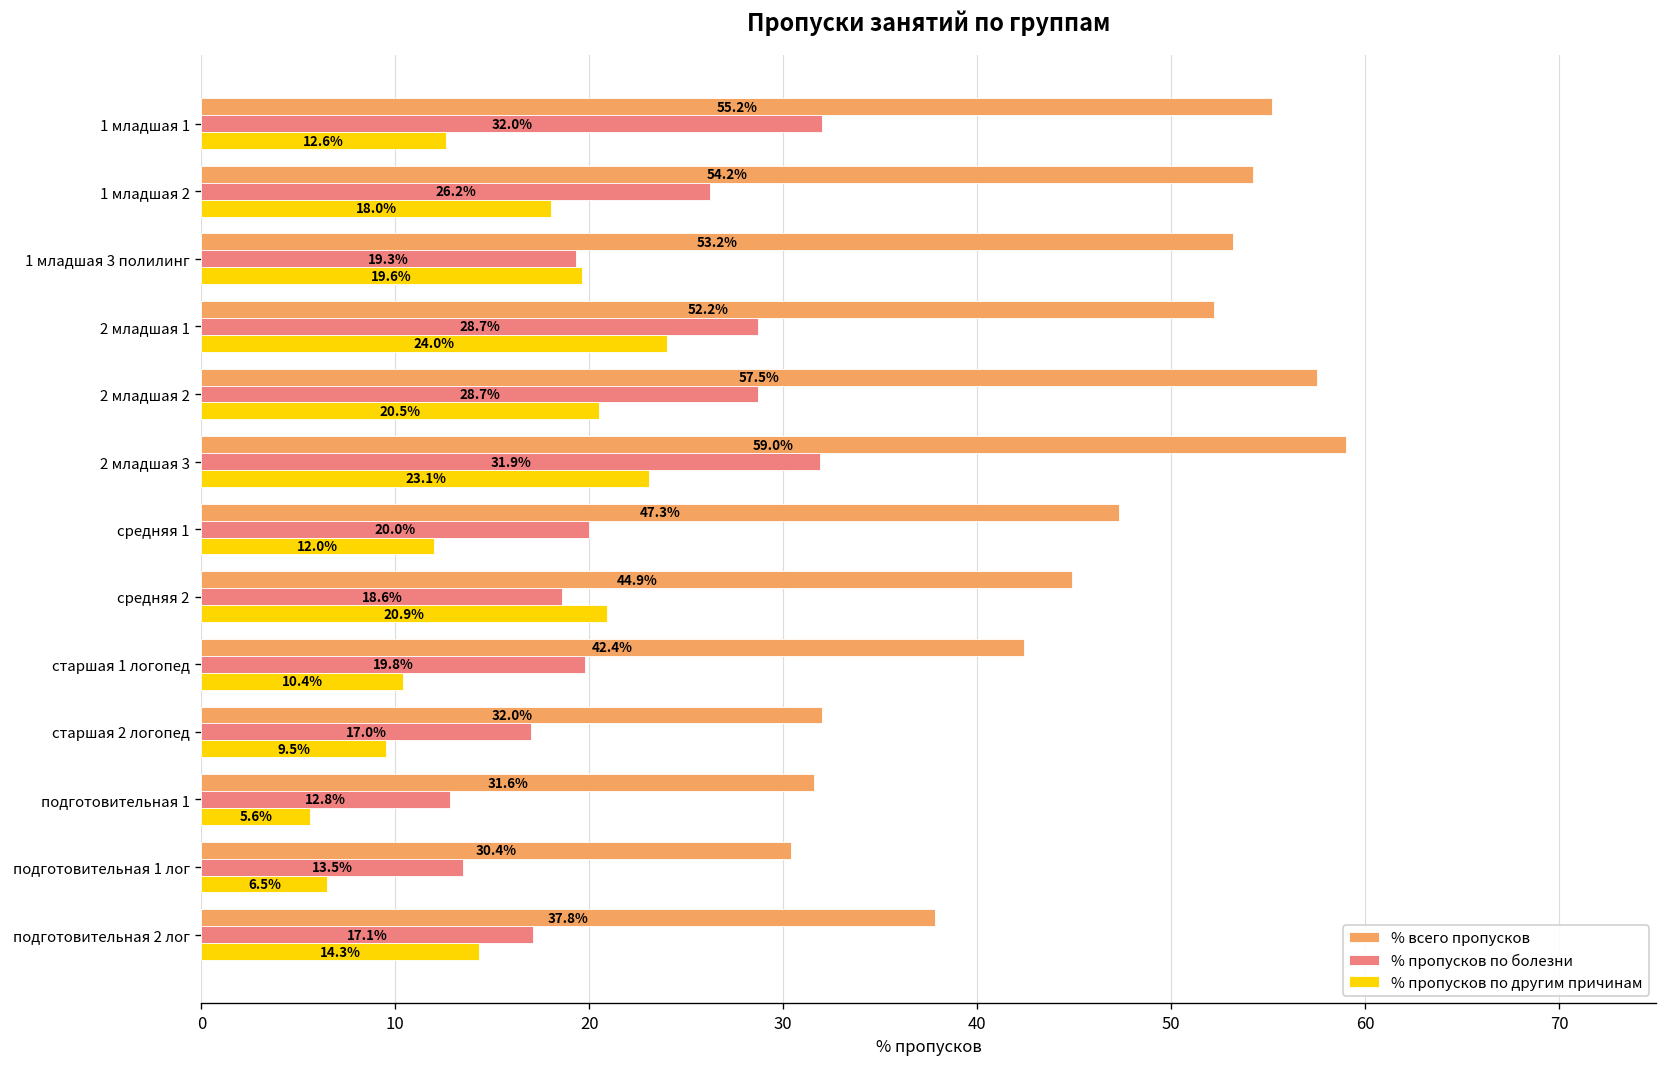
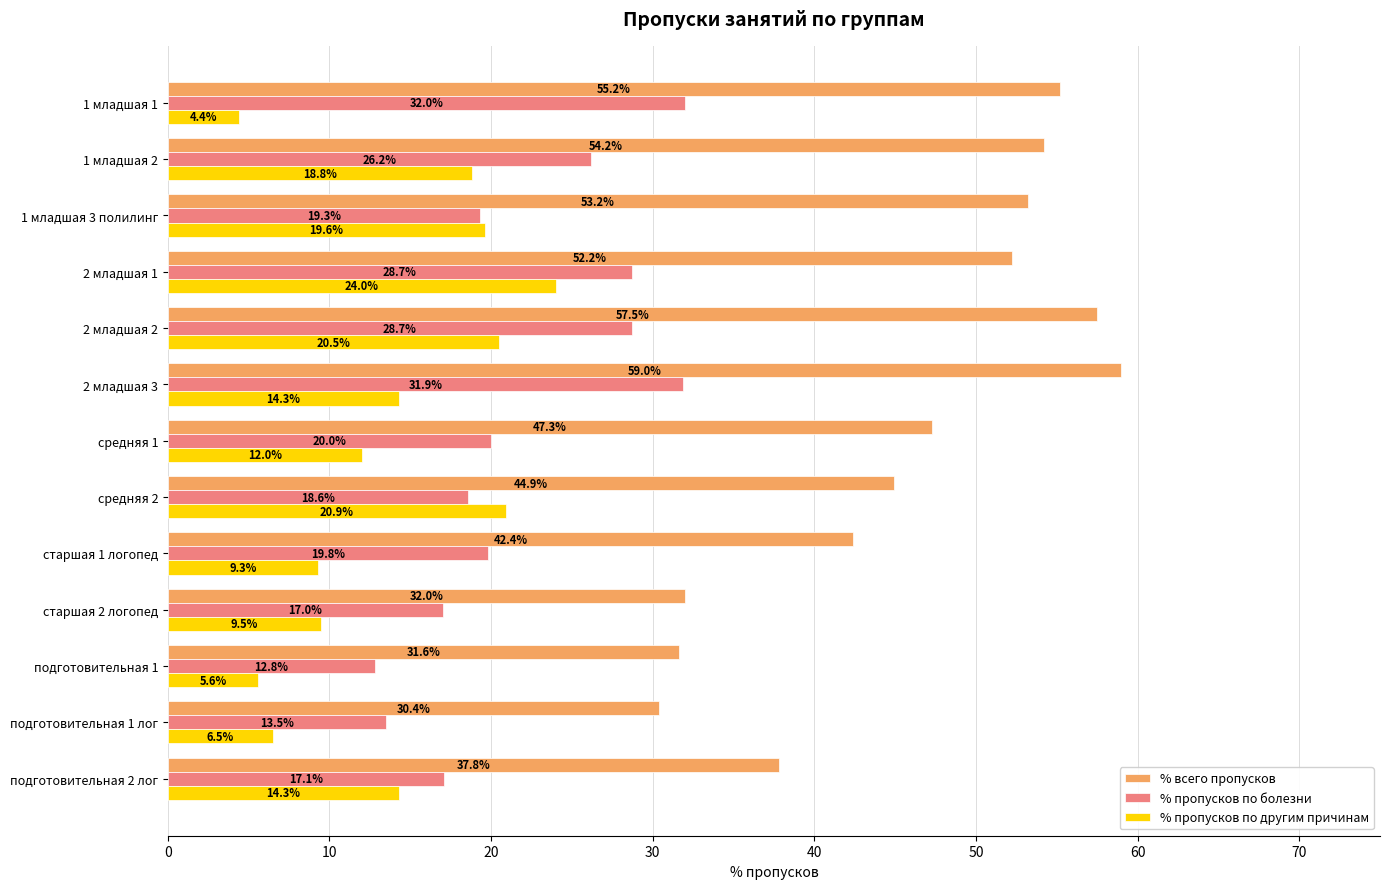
% пропусков по другим причинам, 1 младшая 1: 12.6% -> 4.4%
% пропусков по другим причинам, 1 младшая 2: 18.0% -> 18.8%
% пропусков по другим причинам, 2 младшая 3: 23.1% -> 14.3%
% пропусков по другим причинам, старшая 1 логопед: 10.4% -> 9.3%
